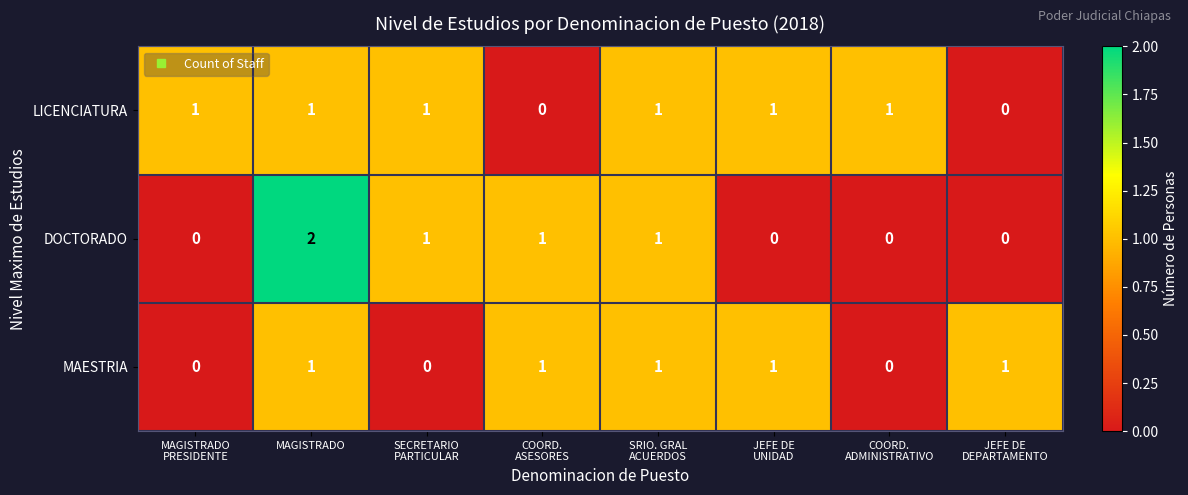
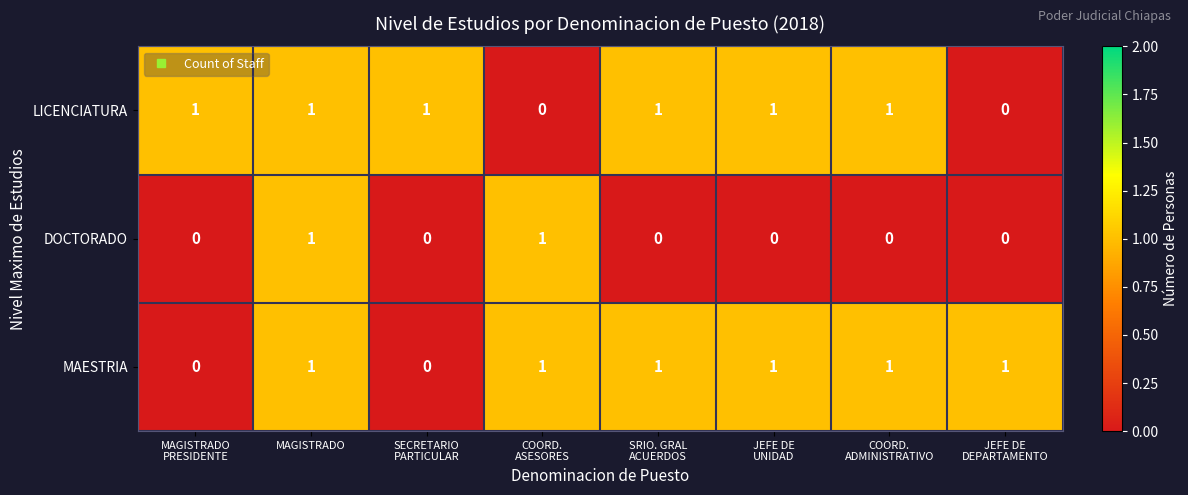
DOCTORADO, MAGISTRADO: 2 -> 1
DOCTORADO, SECRETARIO PARTICULAR: 1 -> 0
DOCTORADO, SRIO. GRAL ACUERDOS: 1 -> 0
MAESTRIA, COORD. ADMINISTRATIVO: 0 -> 1
